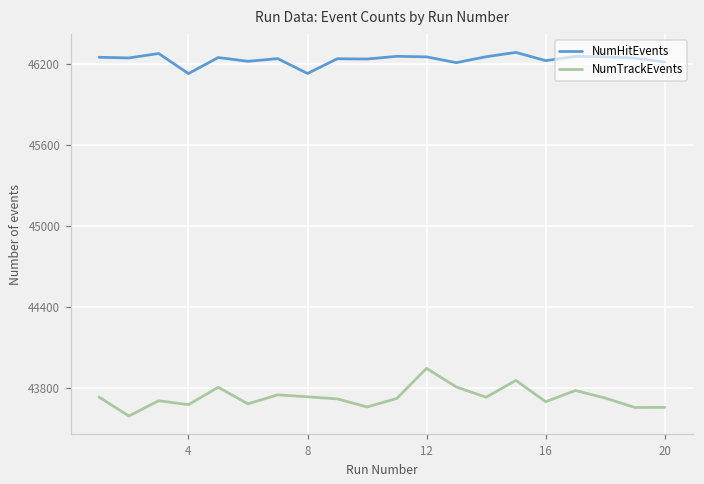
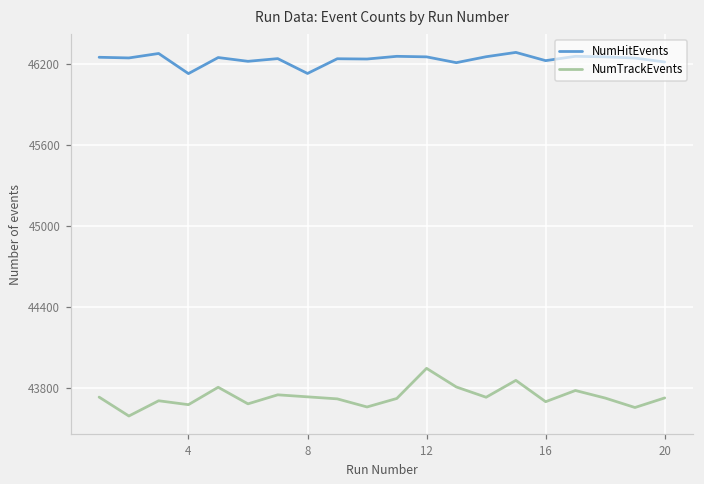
NumTrackEvents, 20: 43660 -> 43730
